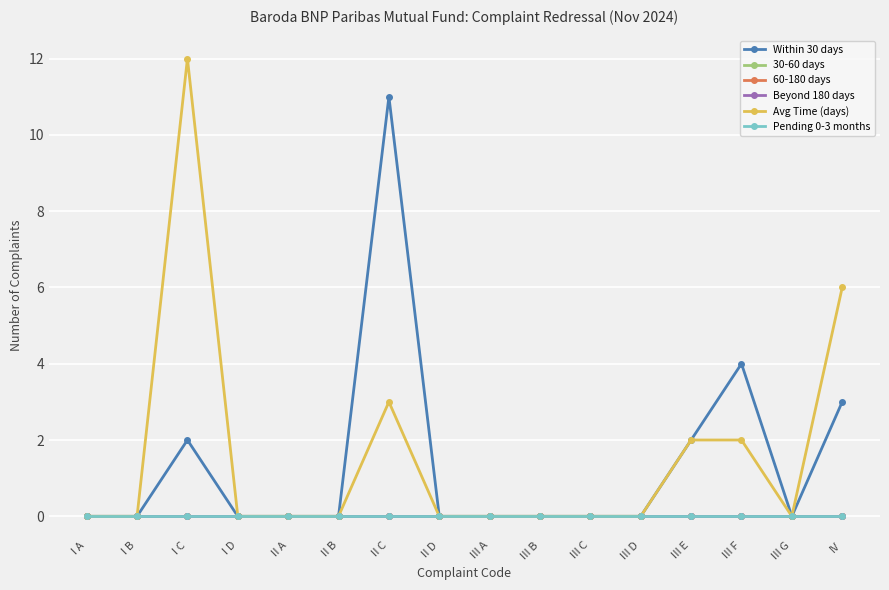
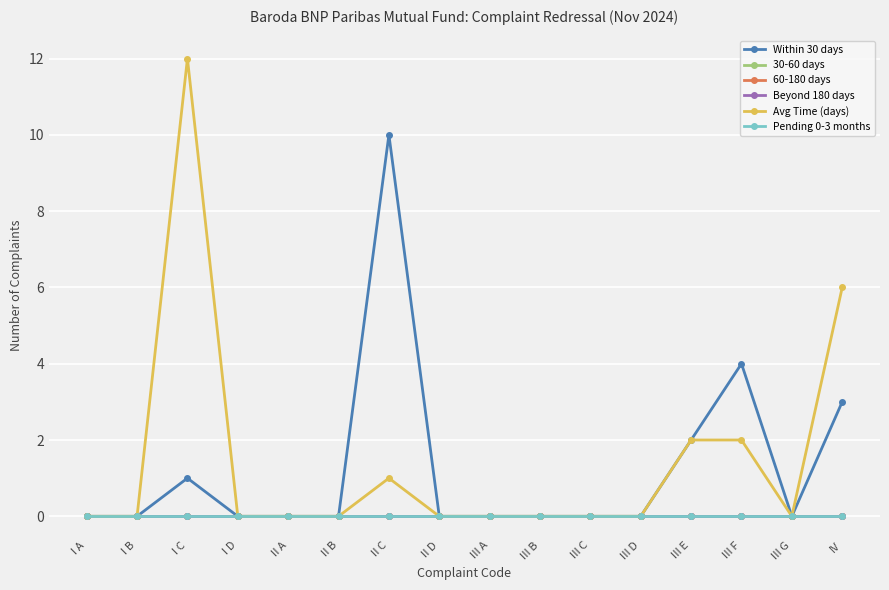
Within 30 days, I C: 2 -> 1
Within 30 days, II C: 11 -> 10
Avg Time (days), II C: 3 -> 1
